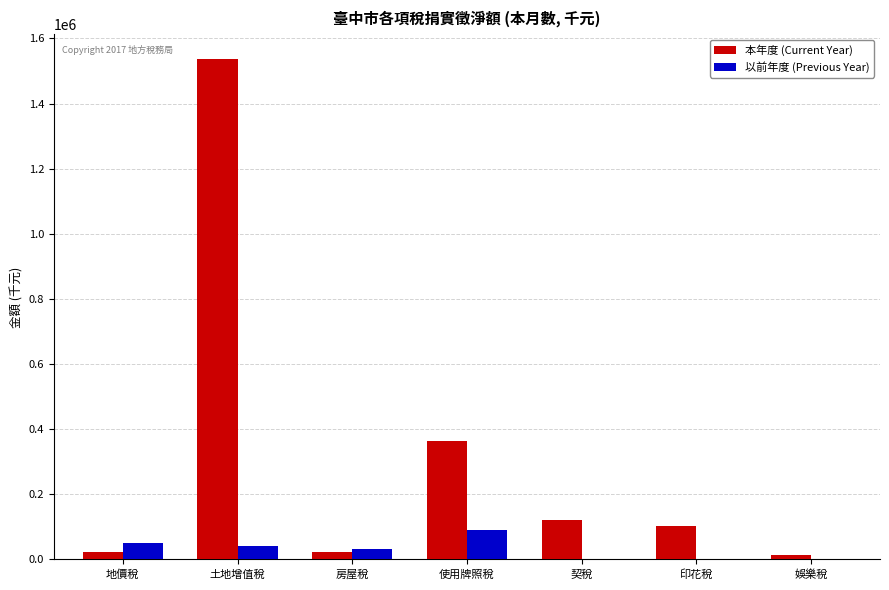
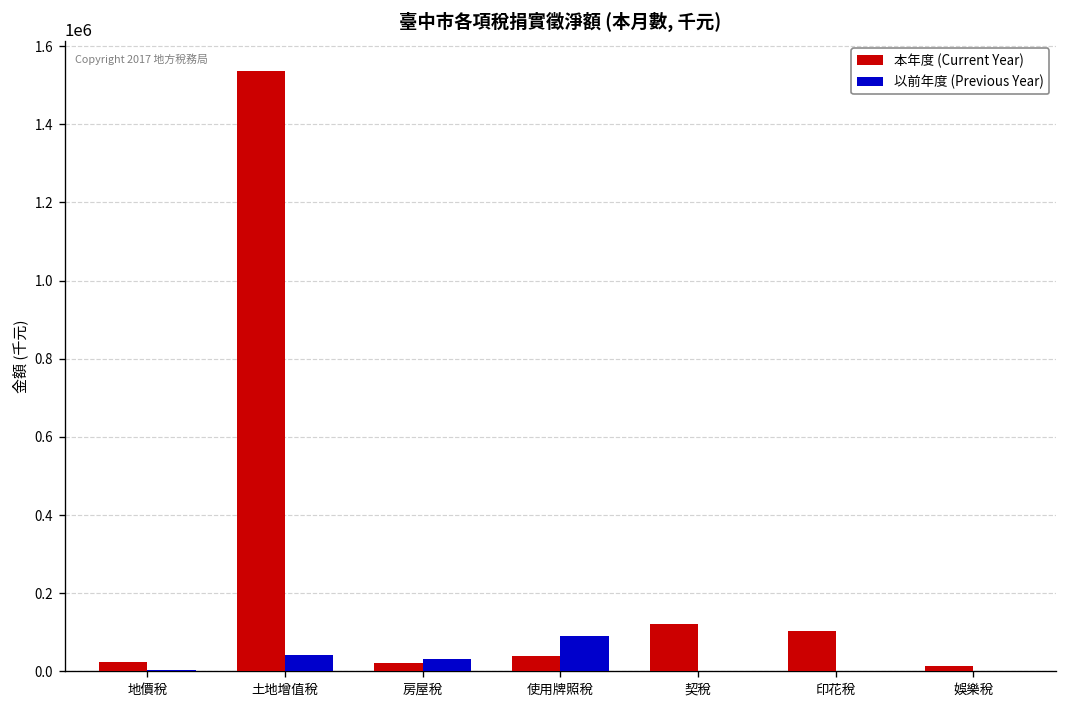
以前年度 (Previous Year), 地價稅: 50000 -> 0
本年度 (Current Year), 使用牌照稅: 370000 -> 40000
